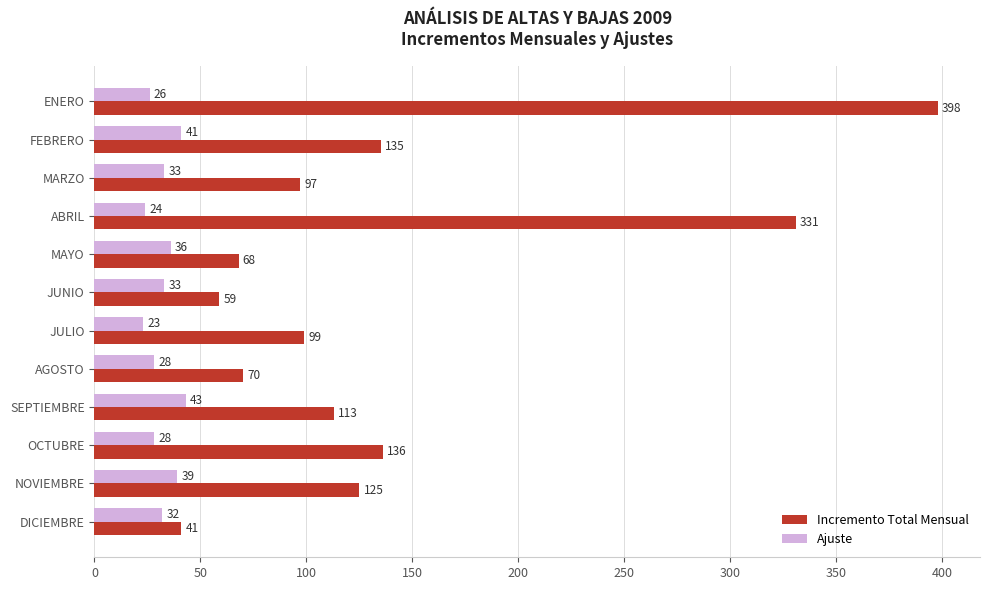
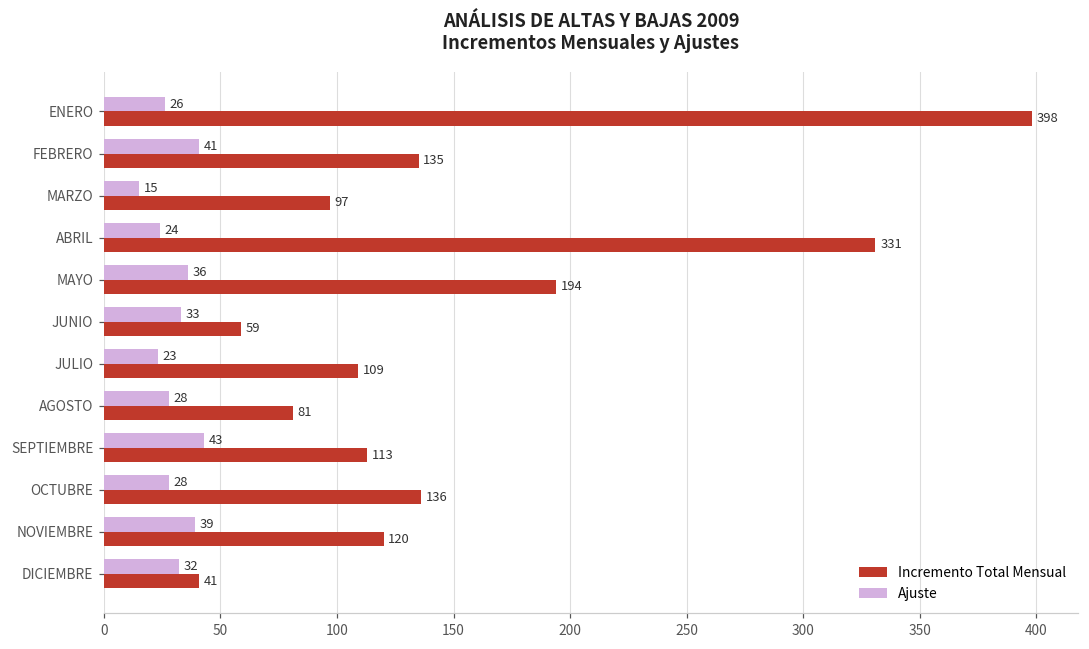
Ajuste, MARZO: 33 -> 15
Incremento Total Mensual, MAYO: 68 -> 194
Incremento Total Mensual, JULIO: 99 -> 109
Incremento Total Mensual, AGOSTO: 70 -> 81
Incremento Total Mensual, NOVIEMBRE: 125 -> 120
